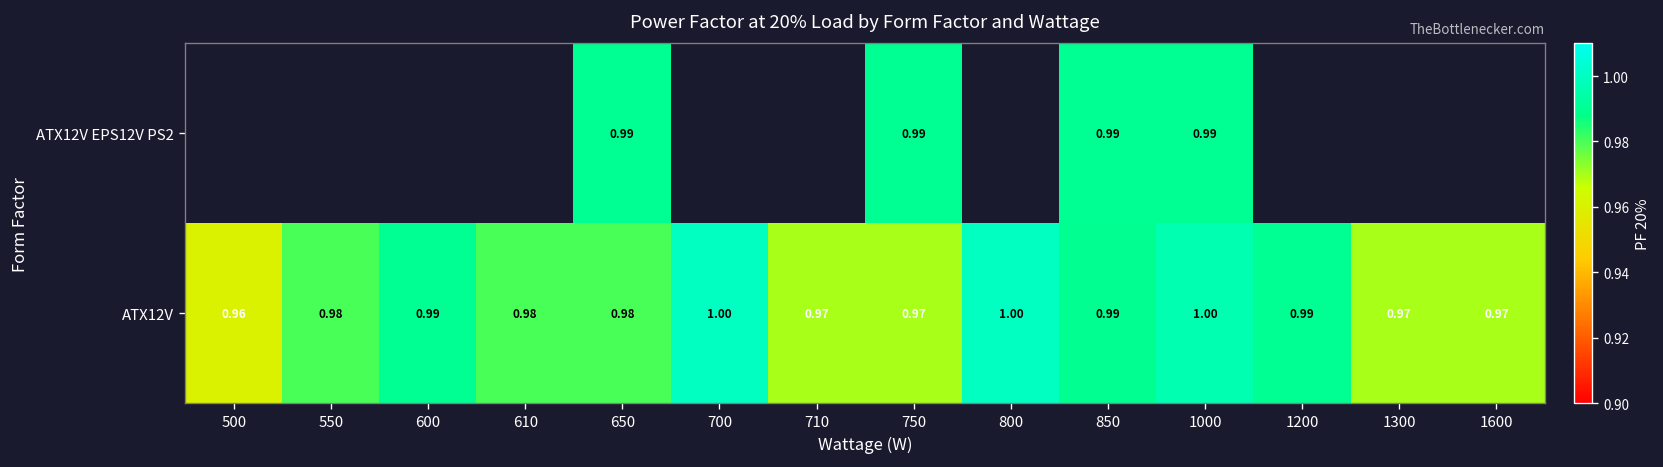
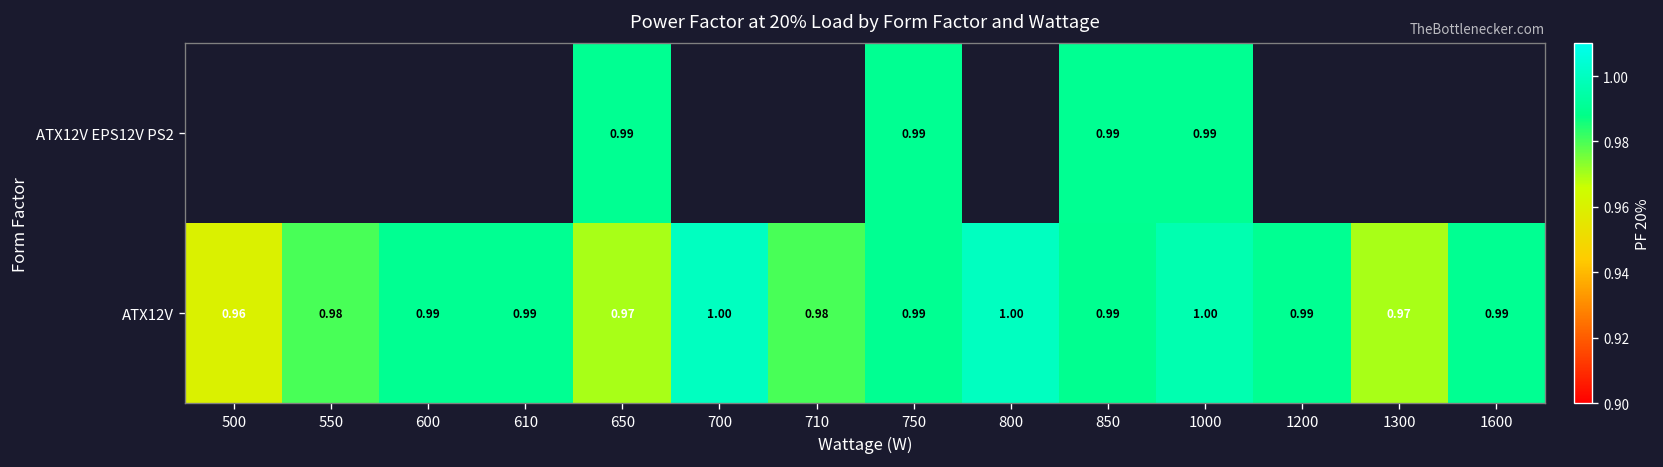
ATX12V, 610: 0.98 -> 0.99
ATX12V, 650: 0.98 -> 0.97
ATX12V, 710: 0.97 -> 0.98
ATX12V, 750: 0.97 -> 0.99
ATX12V, 1600: 0.97 -> 0.99
